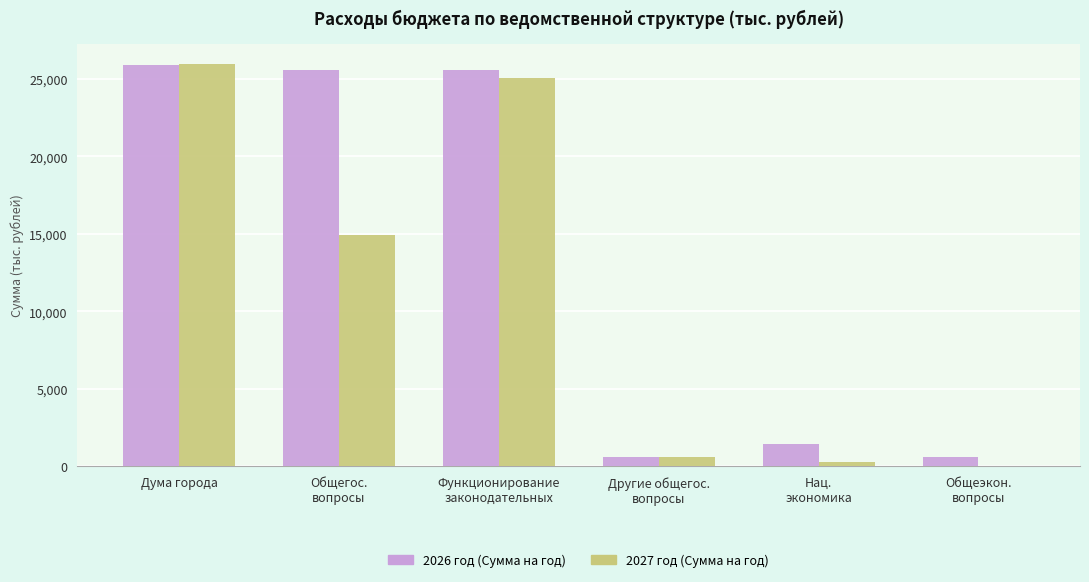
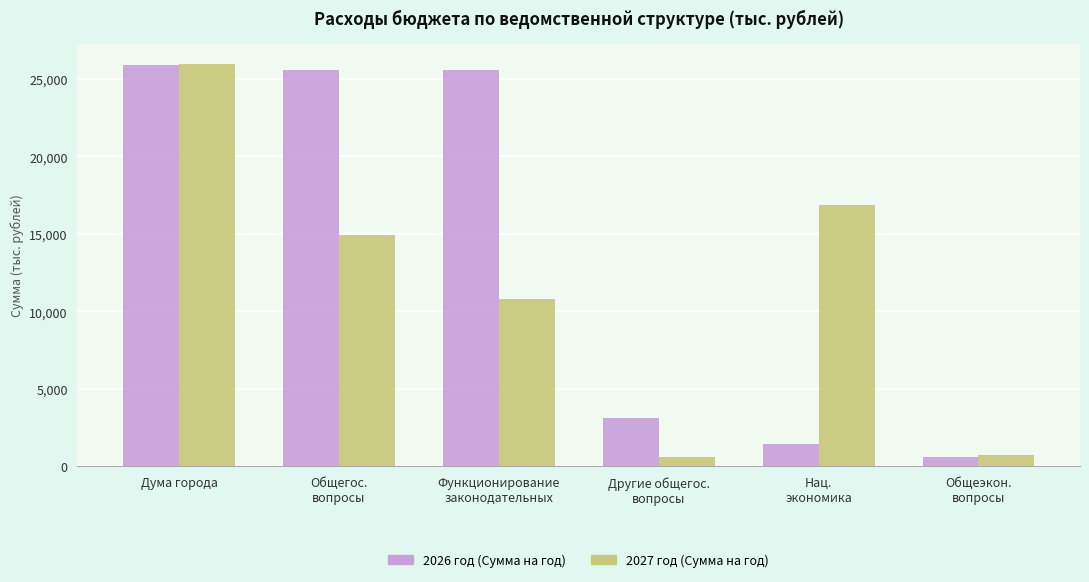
2027 год (Сумма на год), Функционирование законодательных: 25,100 -> 10,800
2026 год (Сумма на год), Другие общегос. вопросы: 600 -> 3,100
2027 год (Сумма на год), Нац. экономика: 300 -> 16,800
2027 год (Сумма на год), Общеэкон. вопросы: 0 -> 800
